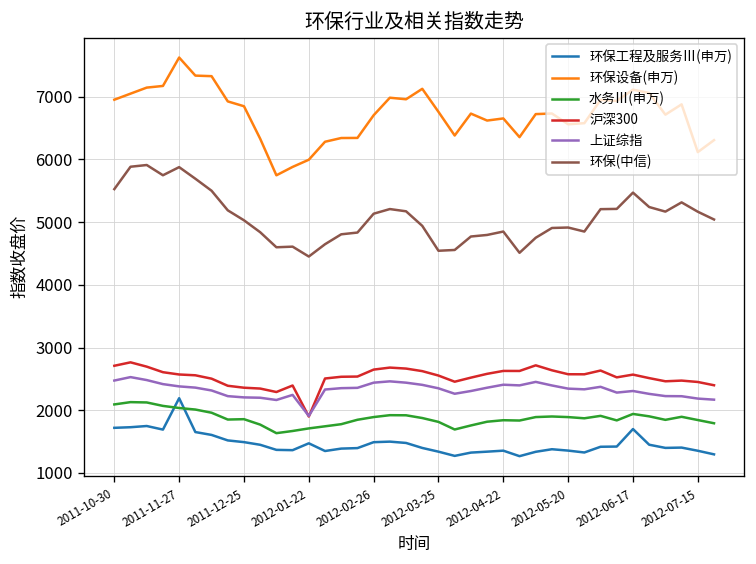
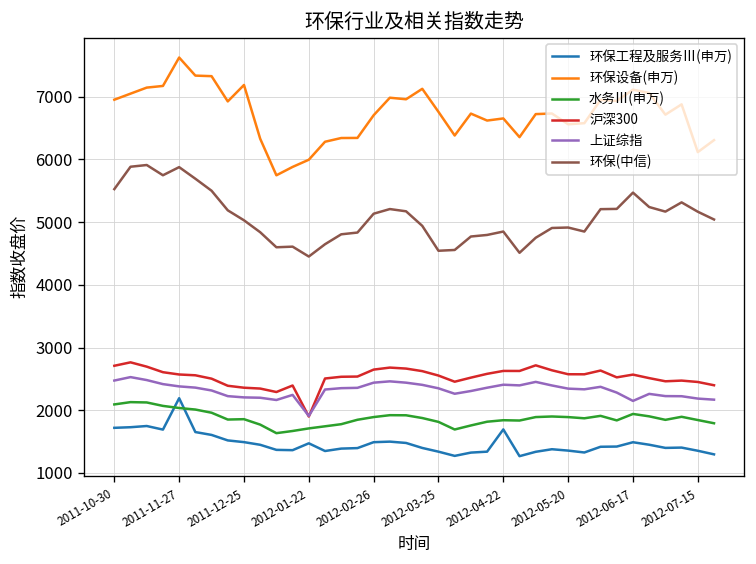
环保设备(申万), 2011-12-25: 6800 -> 7200
环保工程及服务Ⅲ(申万), 2012-04-22: 1400 -> 1700
环保工程及服务Ⅲ(申万), 2012-06-17: 1700 -> 1500
上证综指, 2012-06-17: 2300 -> 2100
